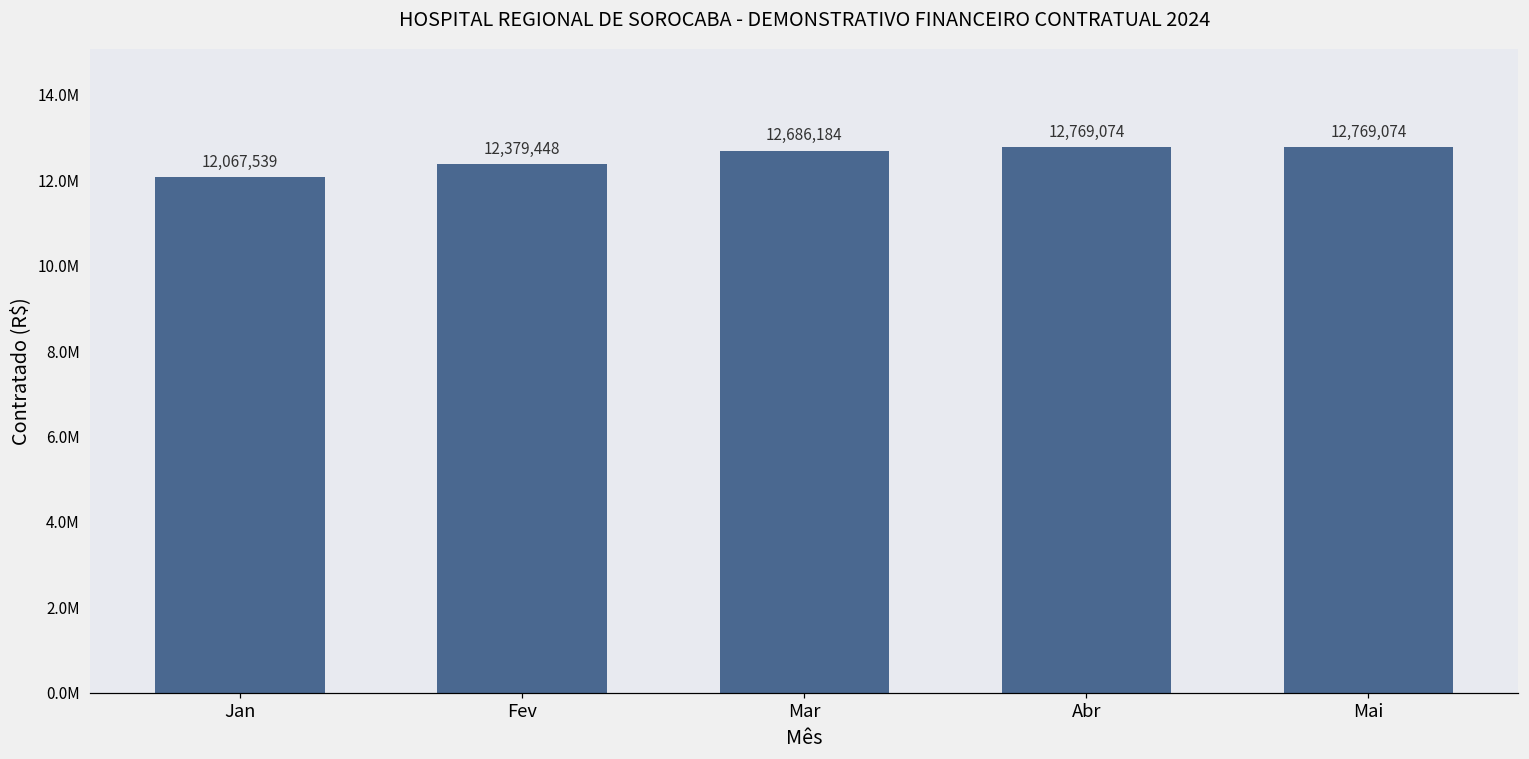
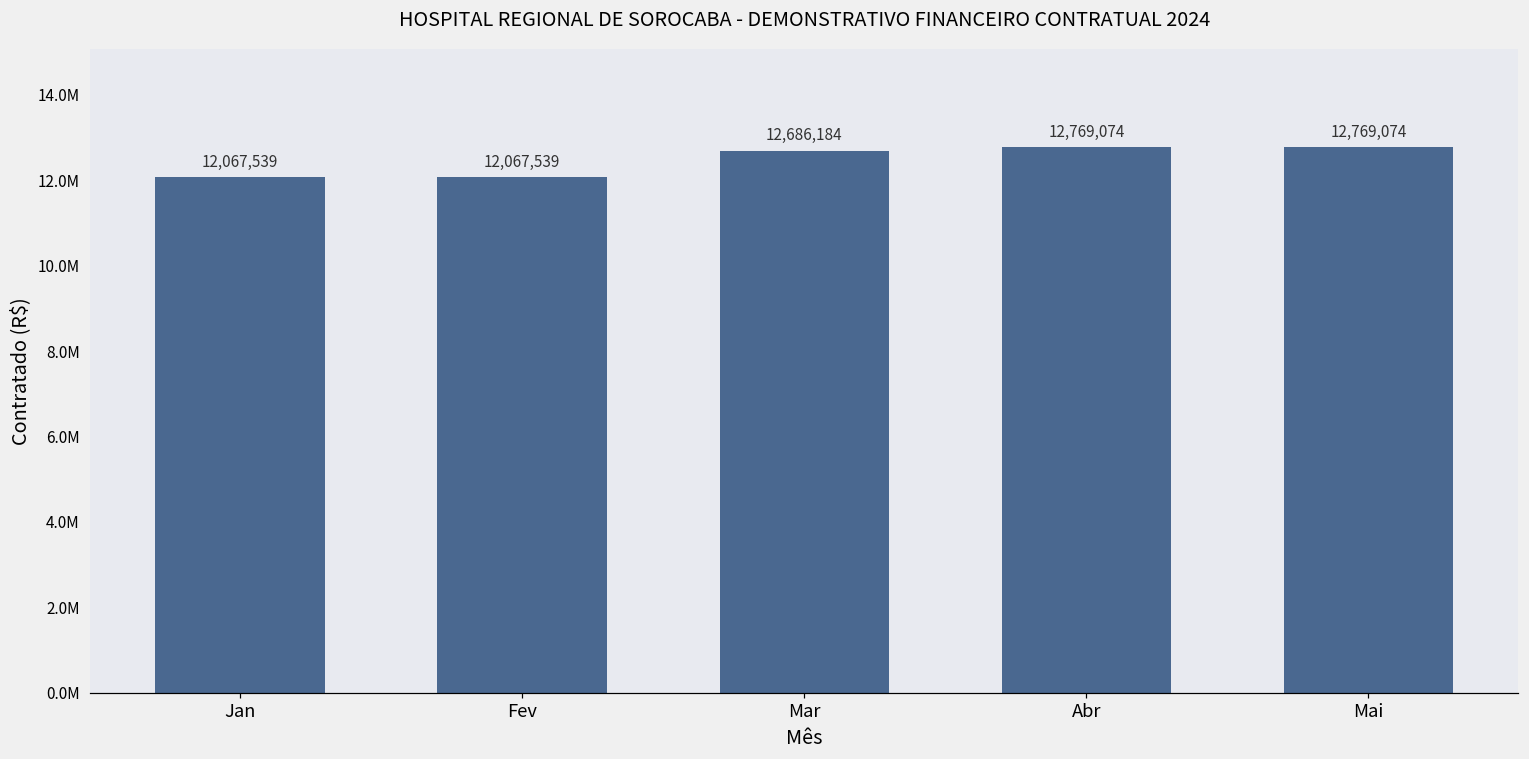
Fev: 12,379,448 -> 12,067,539
